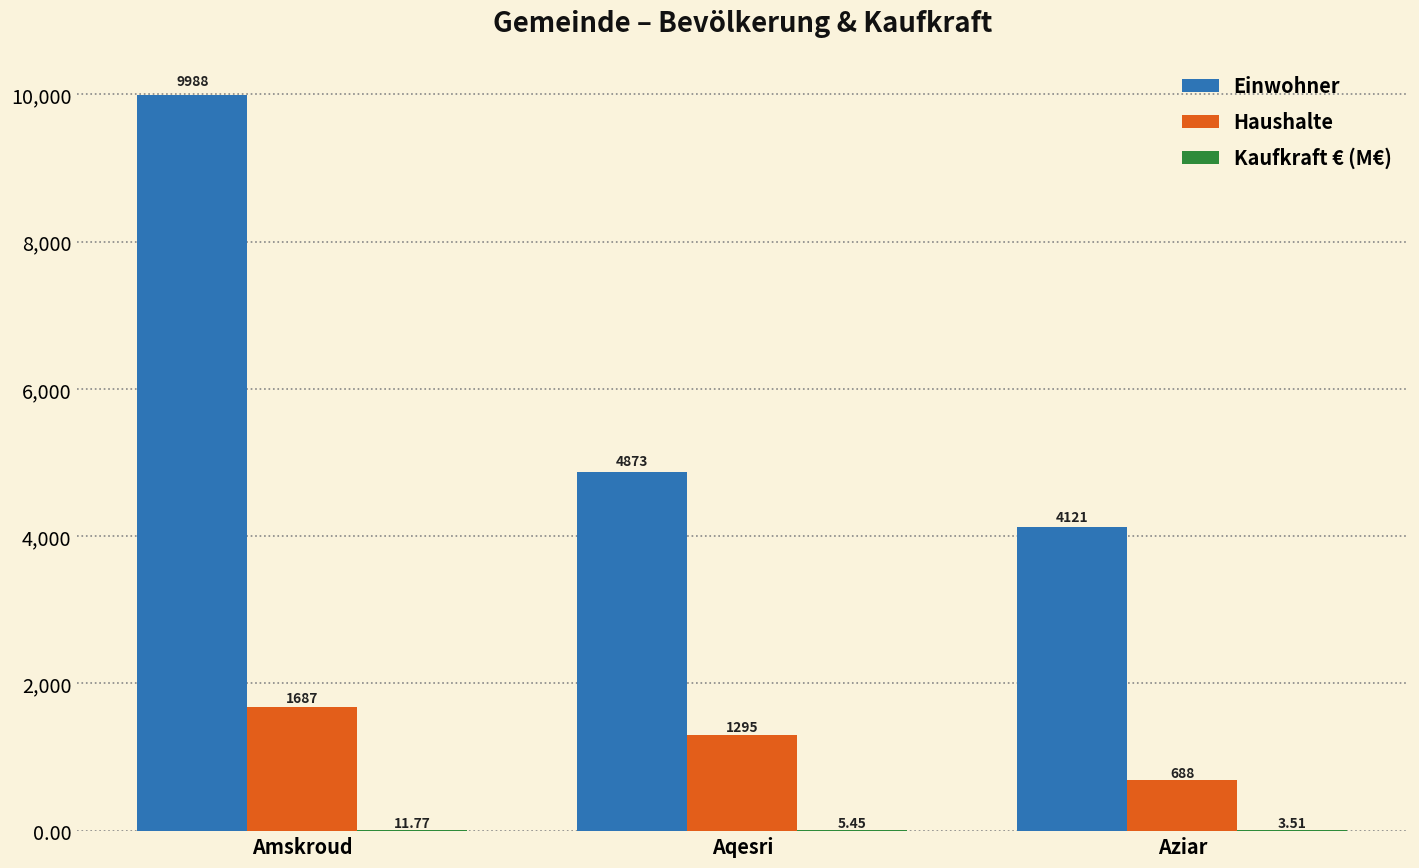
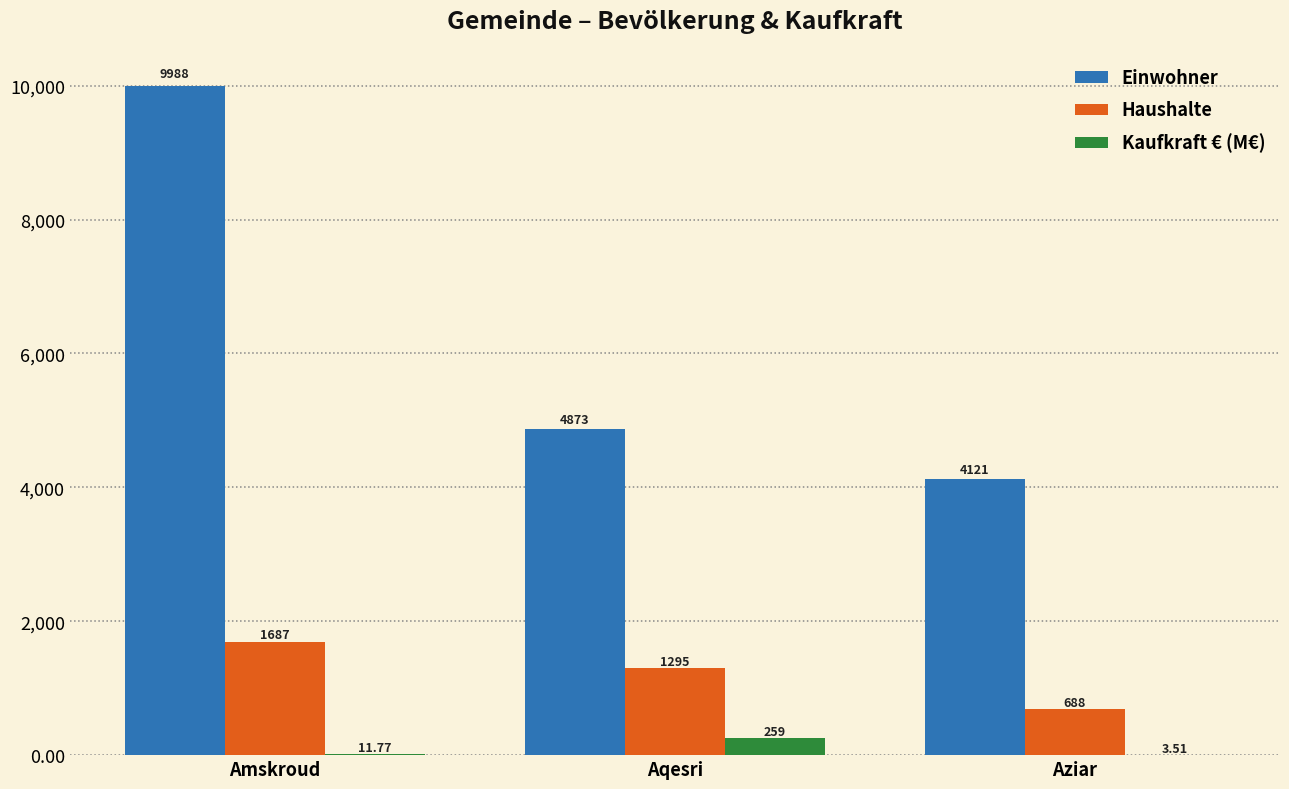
Kaufkraft € (M€), Aqesri: 5.45 -> 259
